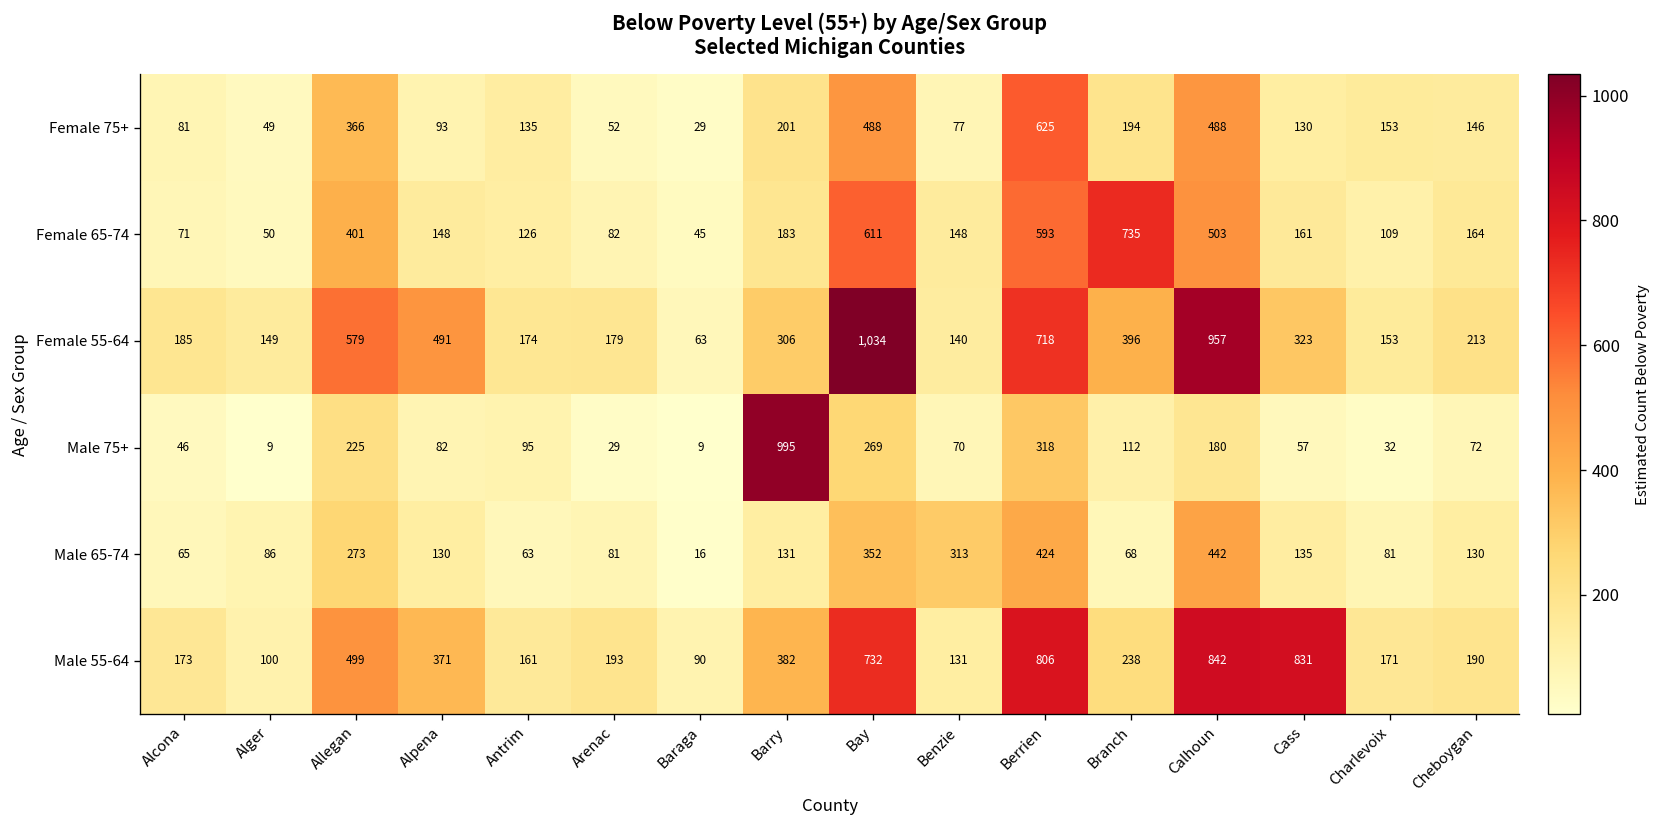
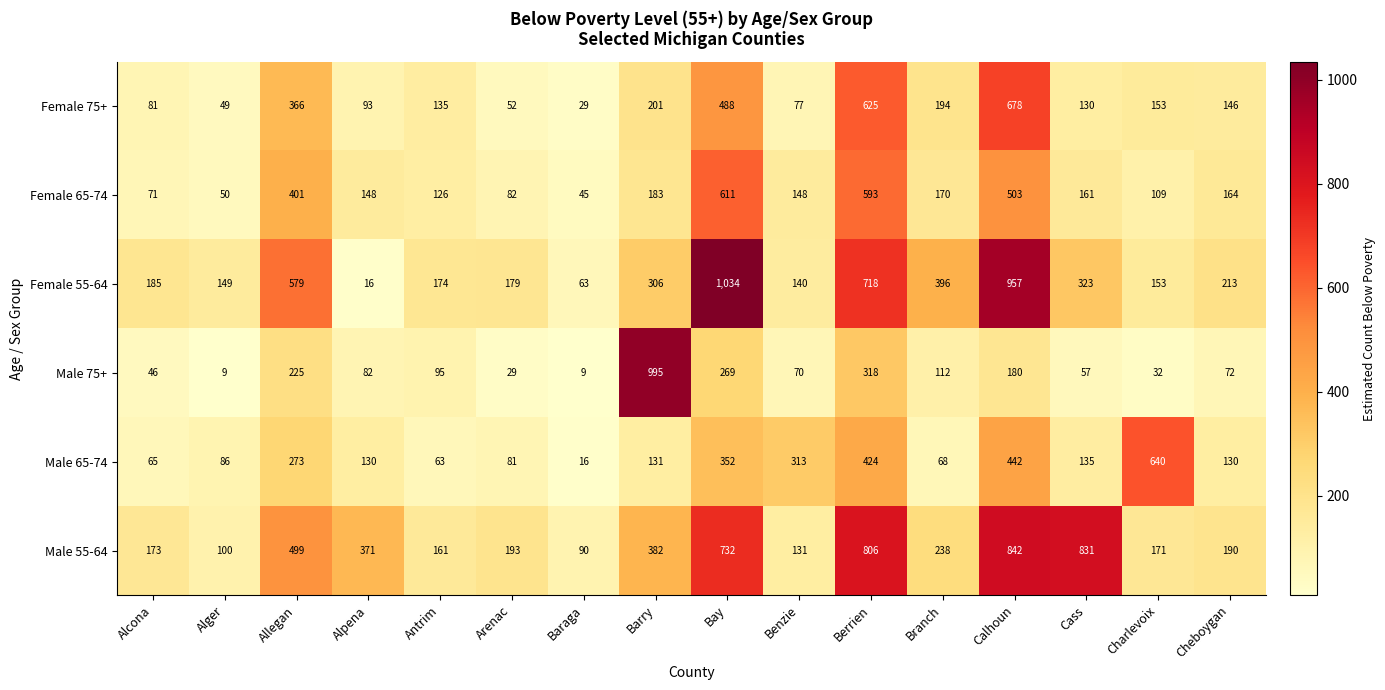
Female 75+, Calhoun: 488 -> 678
Female 65-74, Branch: 735 -> 170
Female 55-64, Alpena: 491 -> 16
Male 65-74, Charlevoix: 81 -> 640
